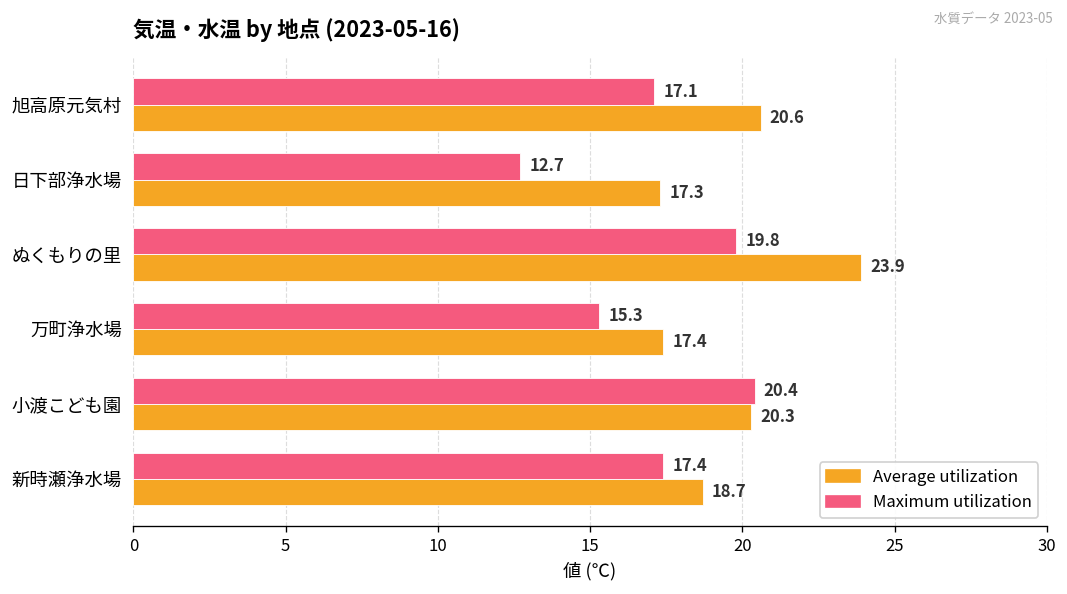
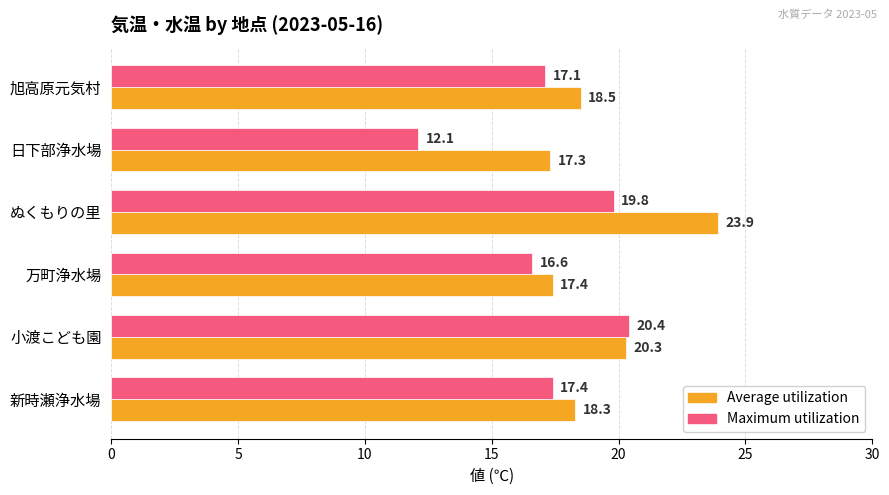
Average utilization, 旭高原元気村: 20.6 -> 18.5
Maximum utilization, 日下部浄水場: 12.7 -> 12.1
Maximum utilization, 万町浄水場: 15.3 -> 16.6
Average utilization, 新時瀬浄水場: 18.7 -> 18.3
